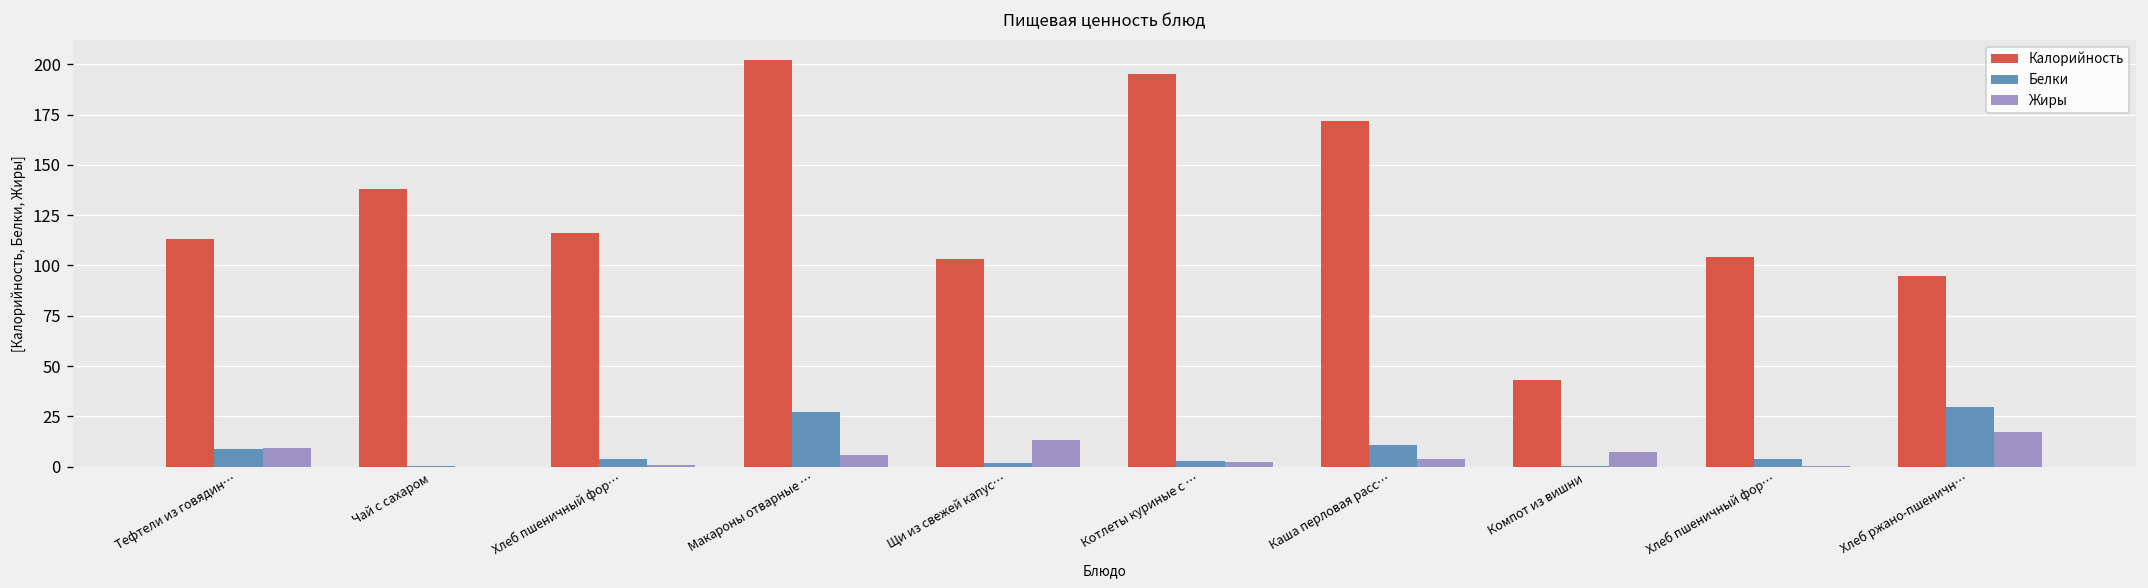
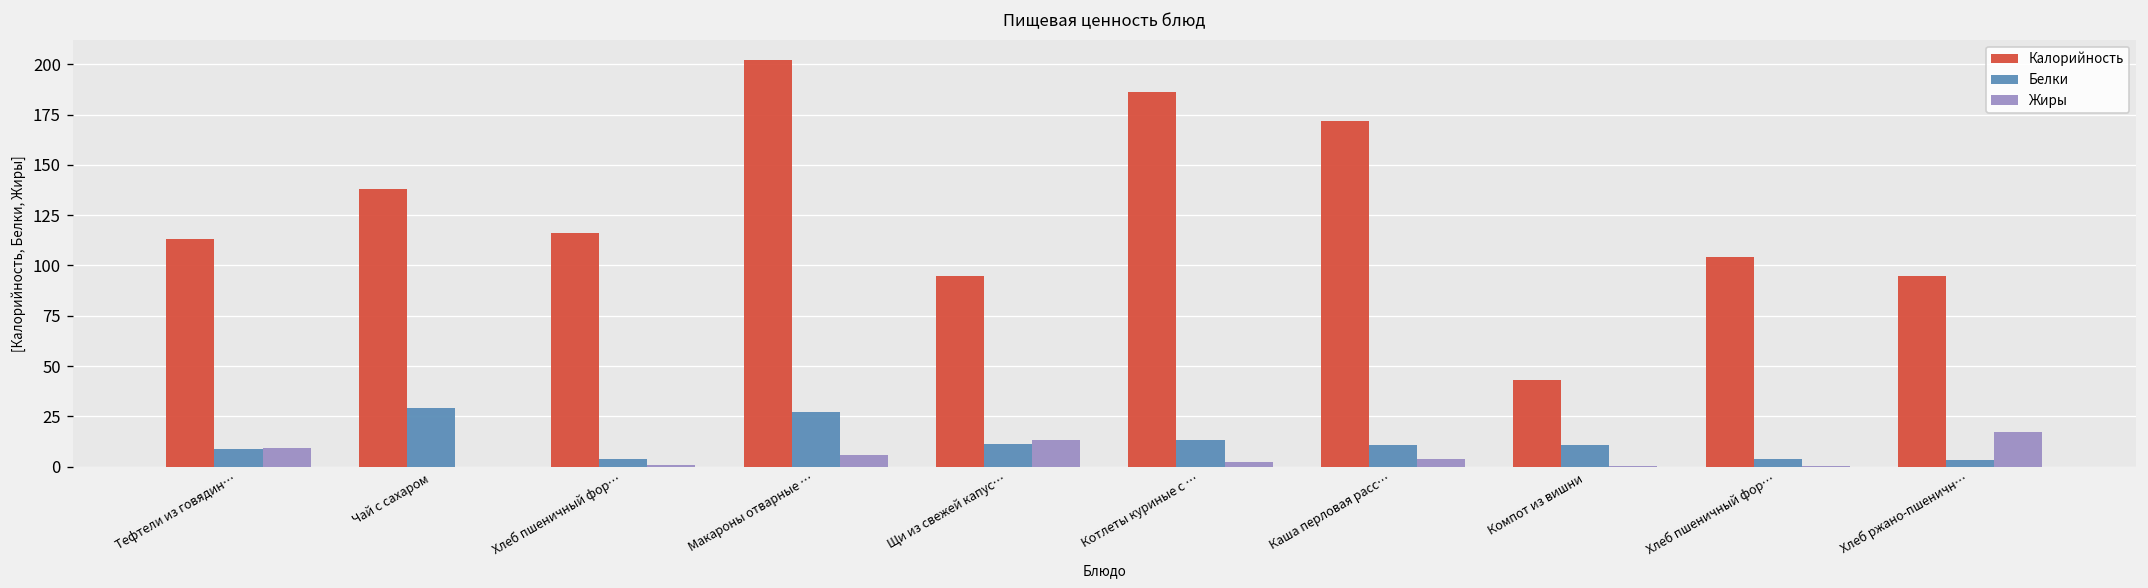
Белки, Чай с сахаром: 0 -> 29
Калорийность, Щи из свежей капус…: 103 -> 95
Белки, Щи из свежей капус…: 2 -> 11
Калорийность, Котлеты куриные с …: 195 -> 186
Белки, Котлеты куриные с …: 3 -> 13
Белки, Компот из вишни: 0 -> 11
Жиры, Компот из вишни: 7 -> 0
Белки, Хлеб ржано-пшеничн…: 29 -> 3
